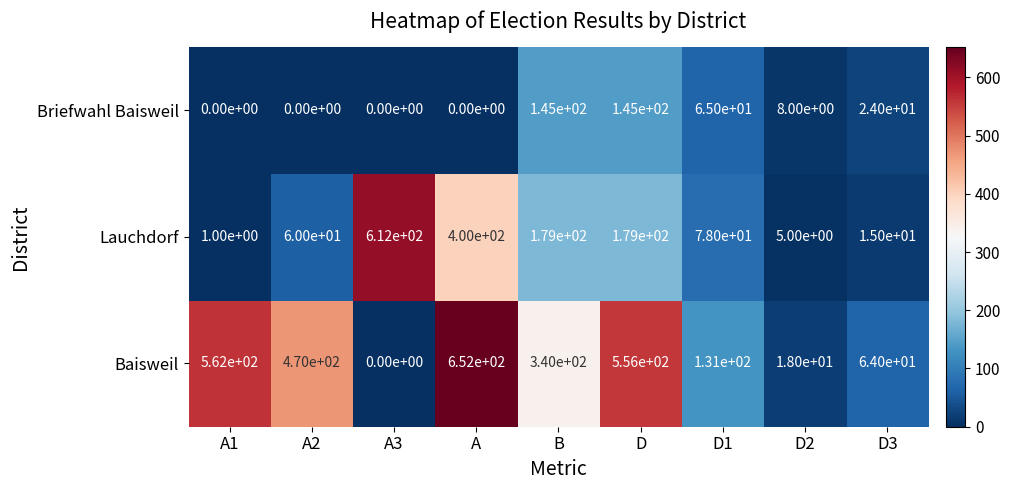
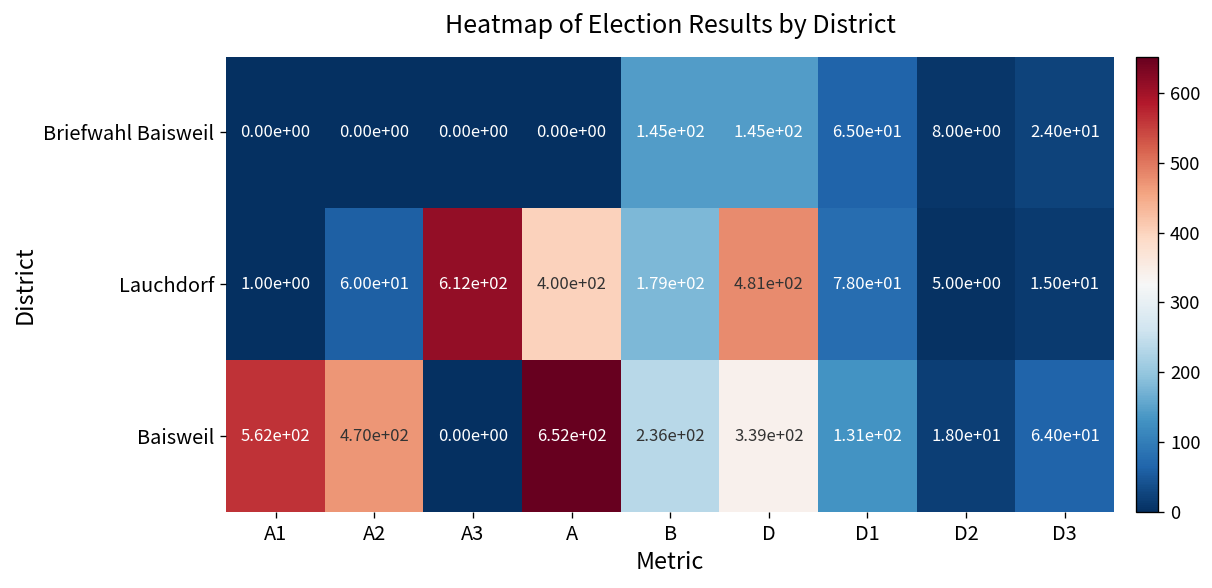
Lauchdorf, D: 1.79e+02 -> 4.81e+02
Baisweil, B: 3.40e+02 -> 2.36e+02
Baisweil, D: 5.56e+02 -> 3.39e+02
